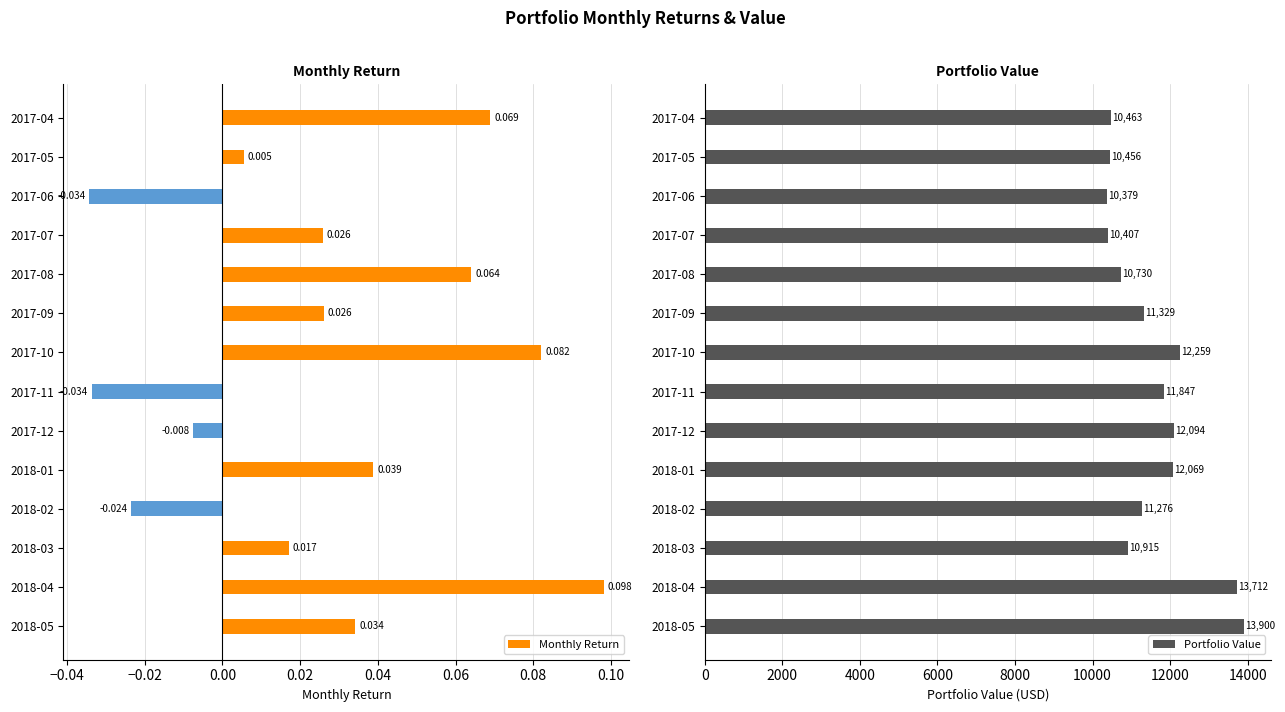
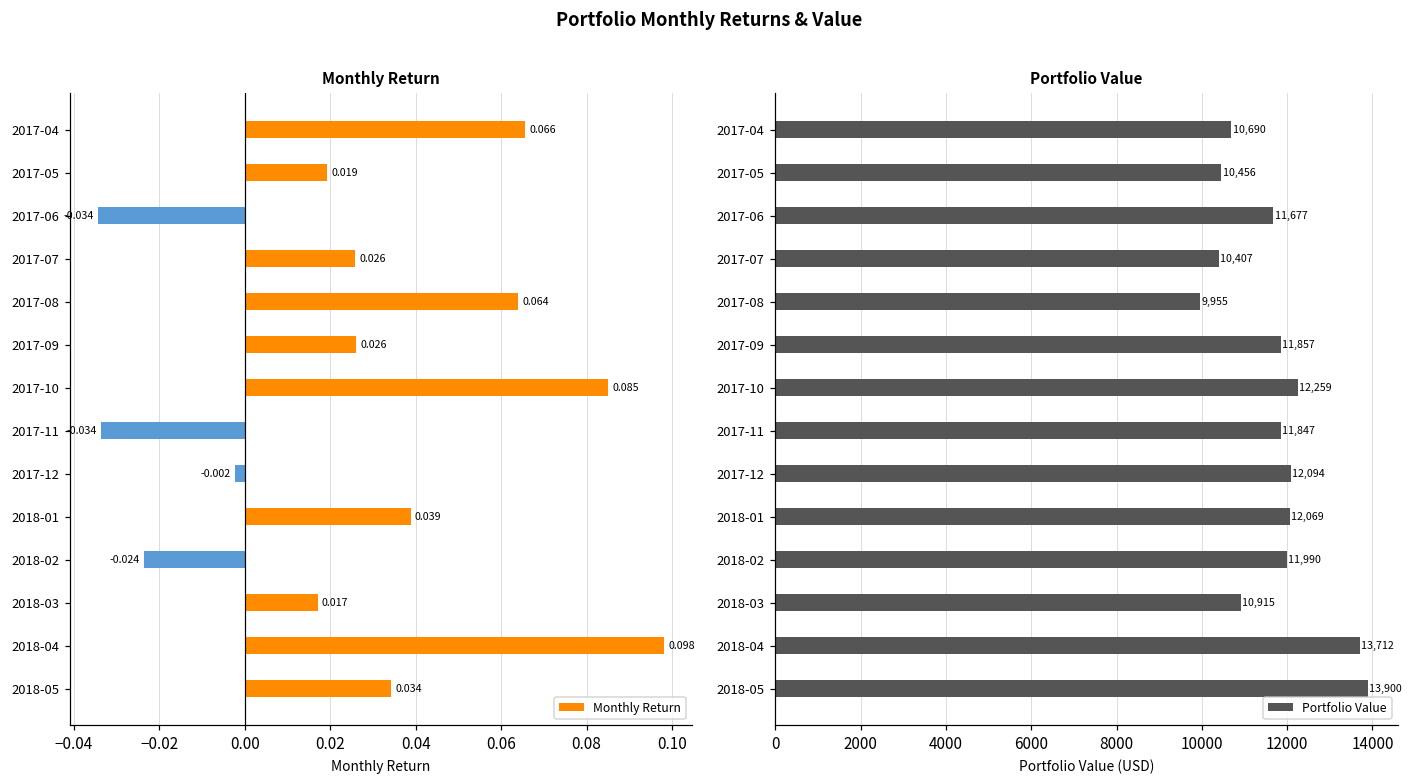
Monthly Return, 2017-04: 0.069 -> 0.066
Monthly Return, 2017-05: 0.005 -> 0.019
Monthly Return, 2017-10: 0.082 -> 0.085
Monthly Return, 2017-12: -0.008 -> -0.002
Portfolio Value, 2017-04: 10,463 -> 10,690
Portfolio Value, 2017-06: 10,379 -> 11,677
Portfolio Value, 2017-08: 10,730 -> 9,955
Portfolio Value, 2017-09: 11,329 -> 11,857
Portfolio Value, 2018-02: 11,276 -> 11,990
